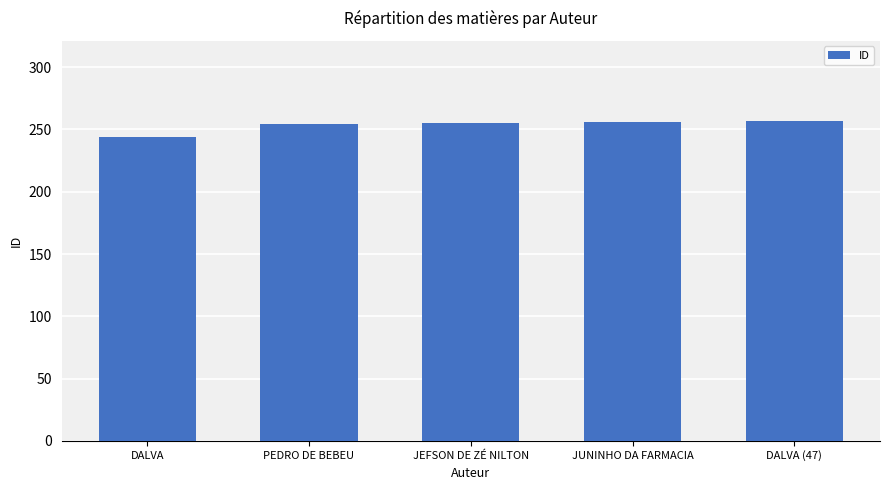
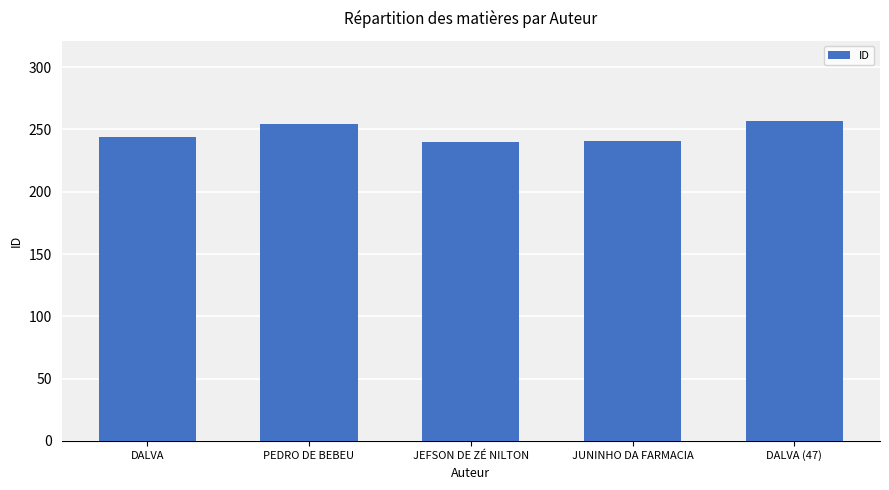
JEFSON DE ZÉ NILTON: 255 -> 240
JUNINHO DA FARMACIA: 256 -> 241
